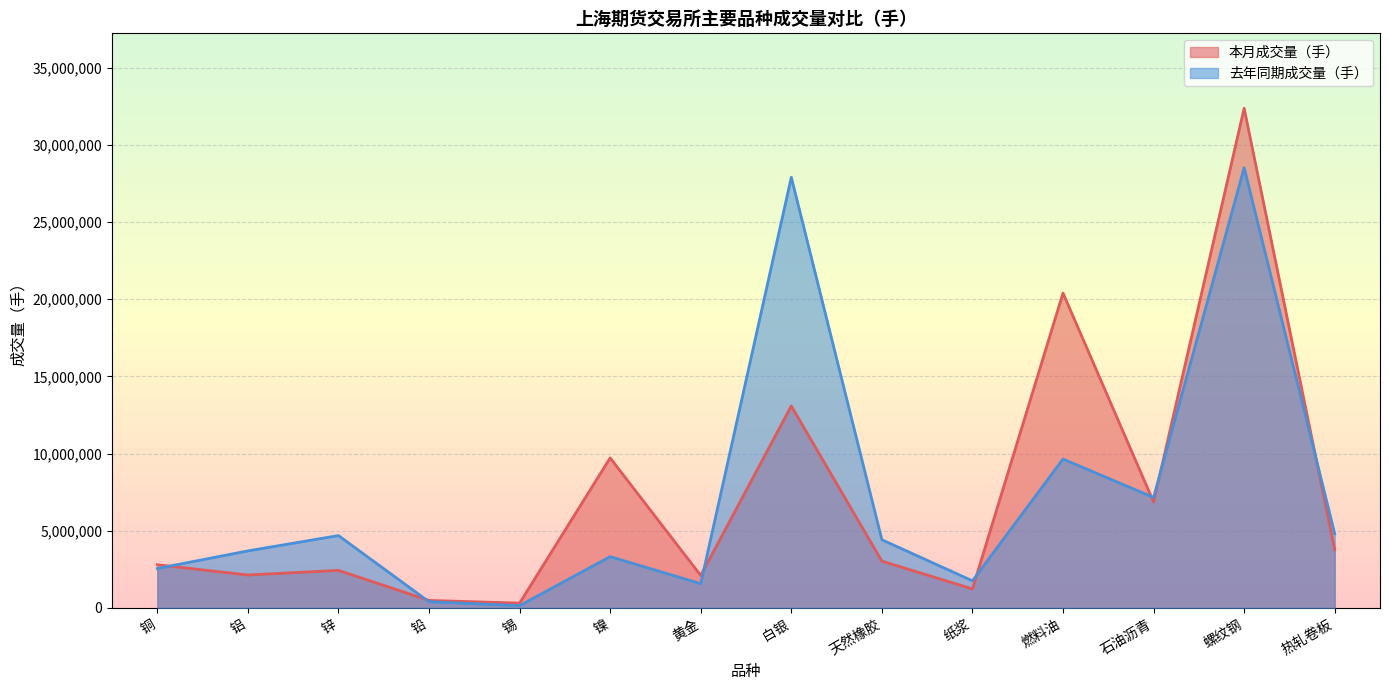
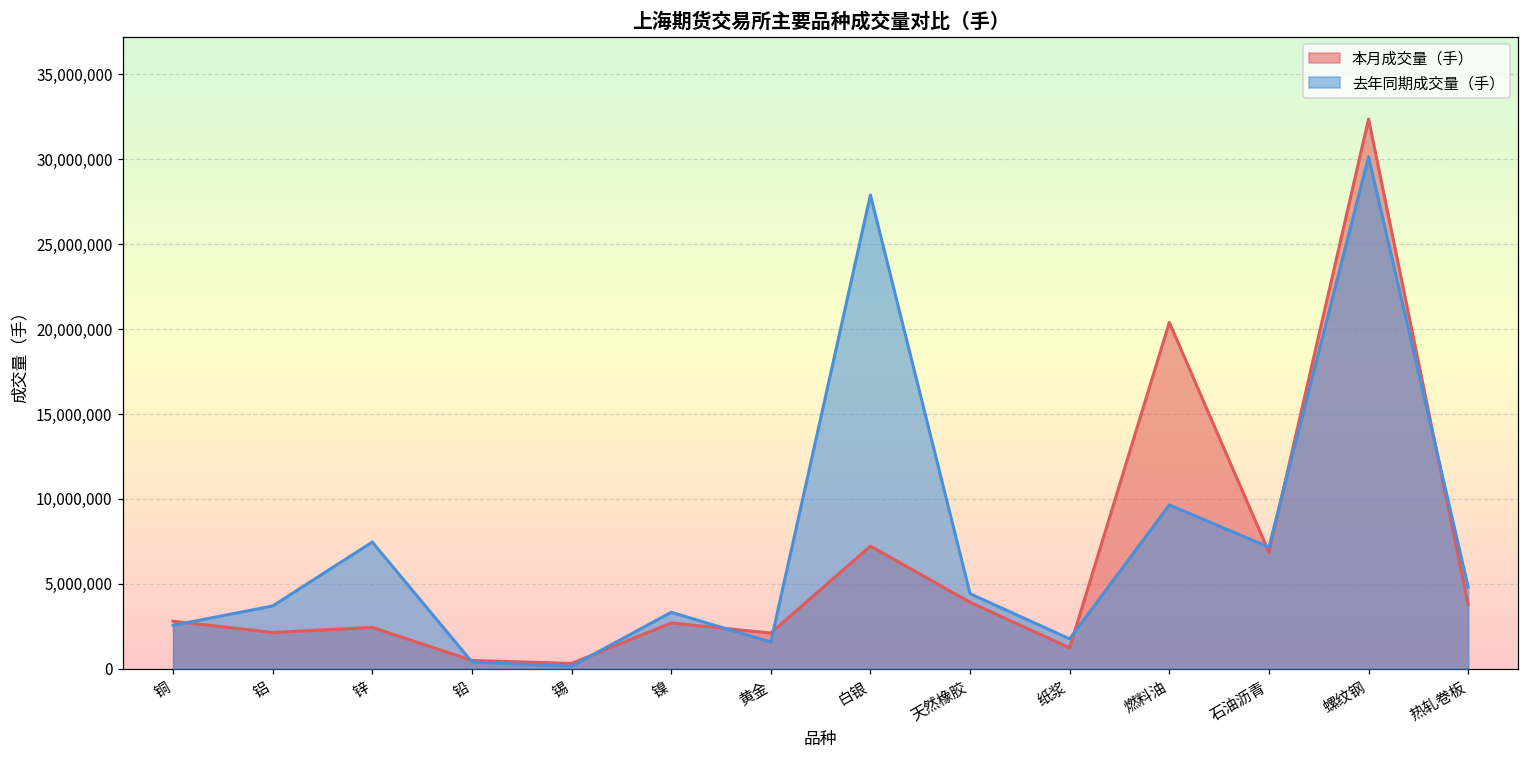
去年同期成交量（手）, 锌: 4,700,000 -> 7,500,000
本月成交量（手）, 镍: 9,700,000 -> 2,700,000
本月成交量（手）, 白银: 13,100,000 -> 7,200,000
本月成交量（手）, 天然橡胶: 3,000,000 -> 3,900,000
去年同期成交量（手）, 螺纹钢: 28,500,000 -> 30,100,000
